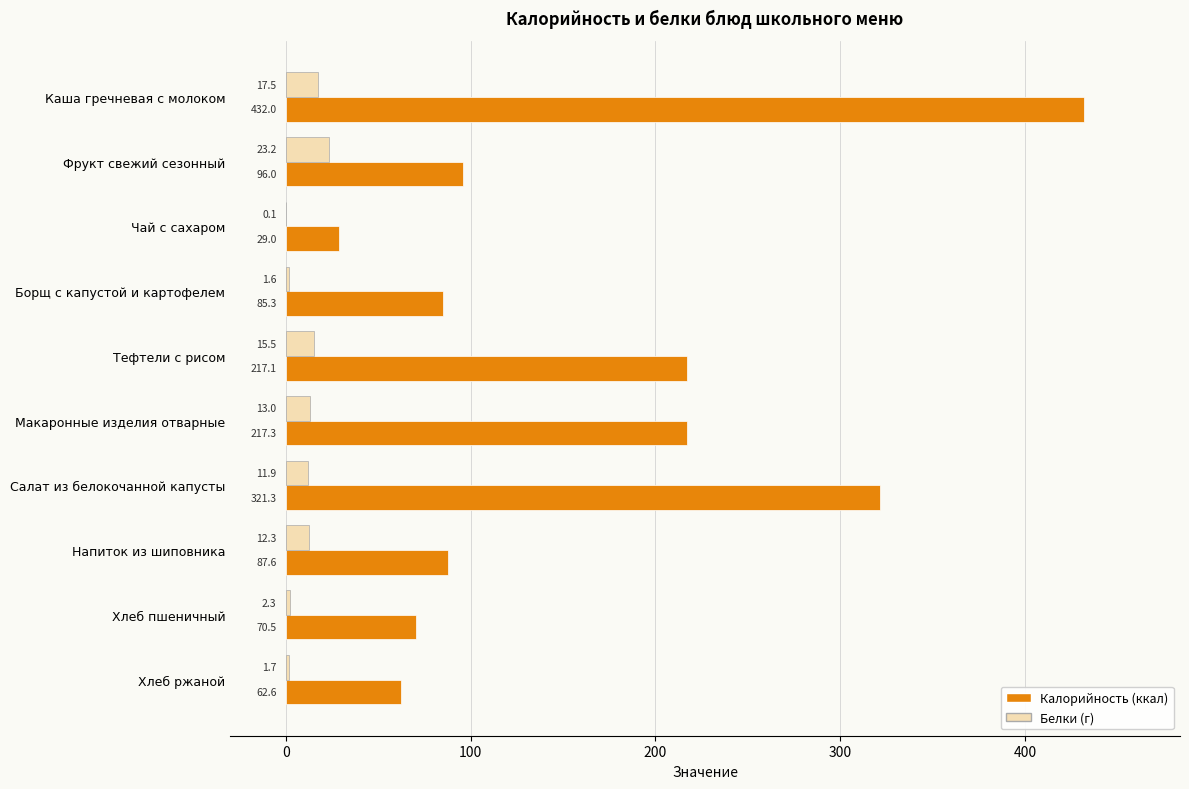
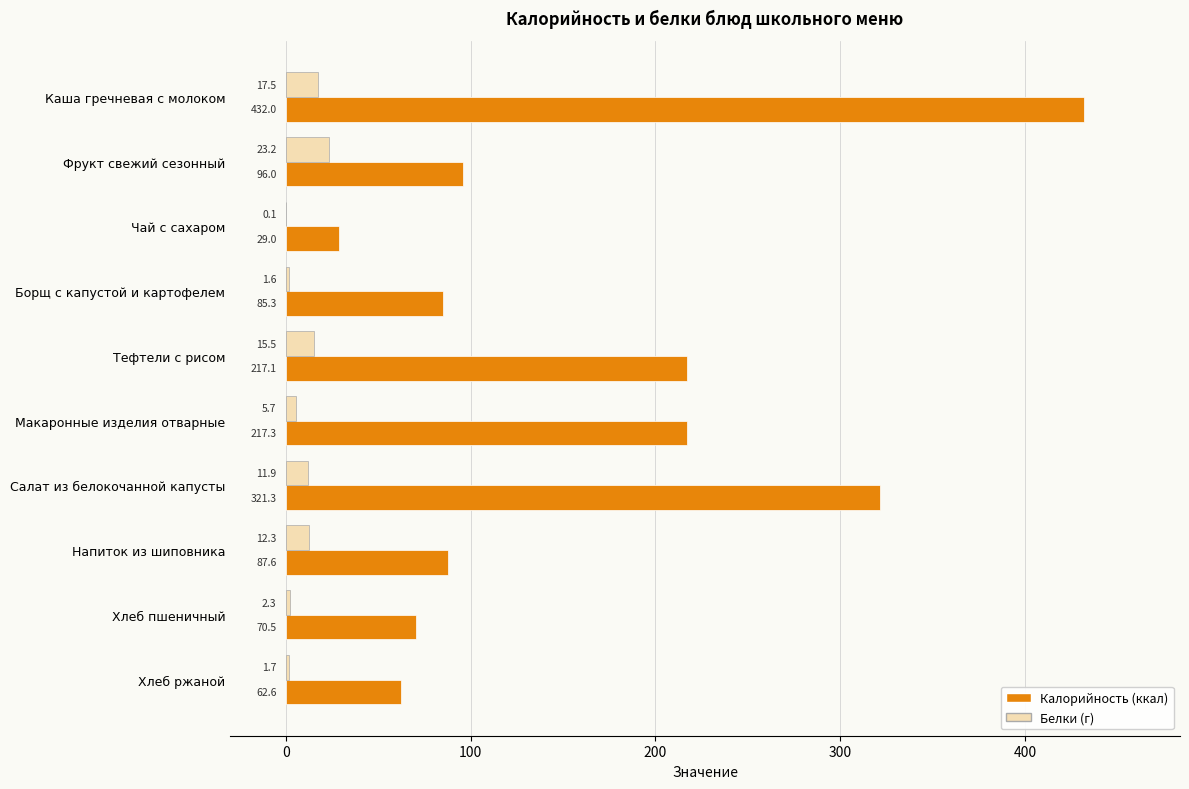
Белки (г), Макаронные изделия отварные: 13.0 -> 5.7
